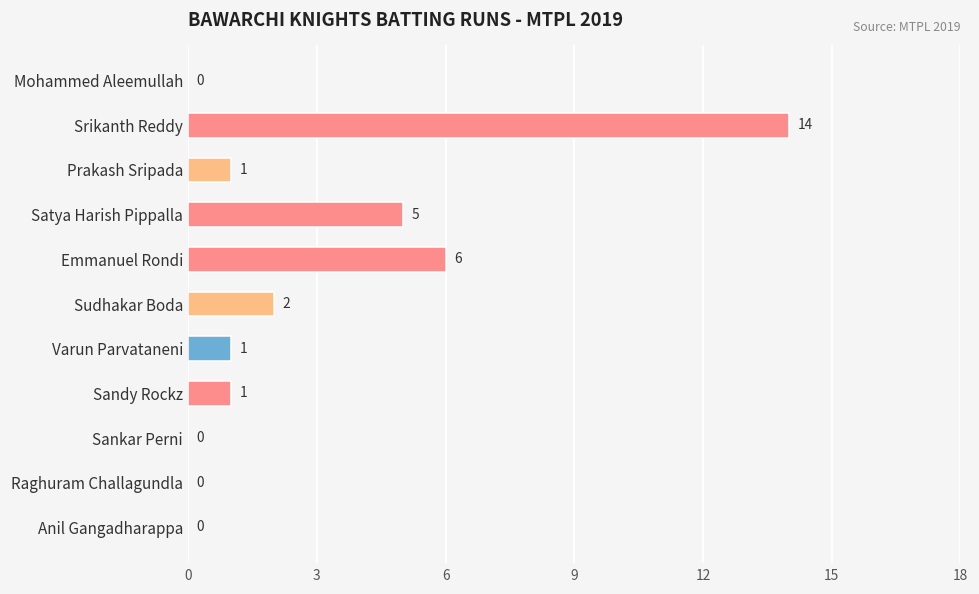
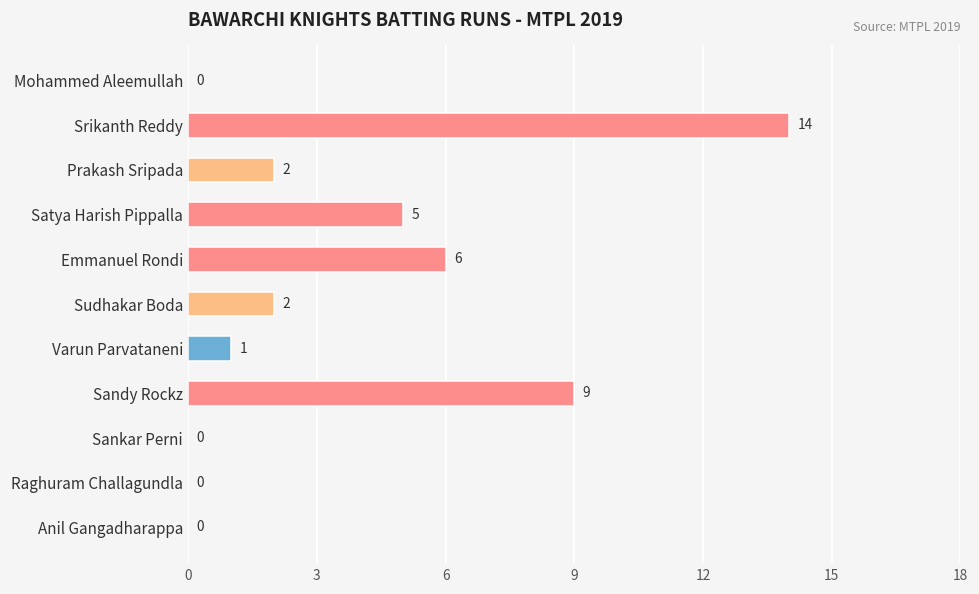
Prakash Sripada: 1 -> 2
Sandy Rockz: 1 -> 9
